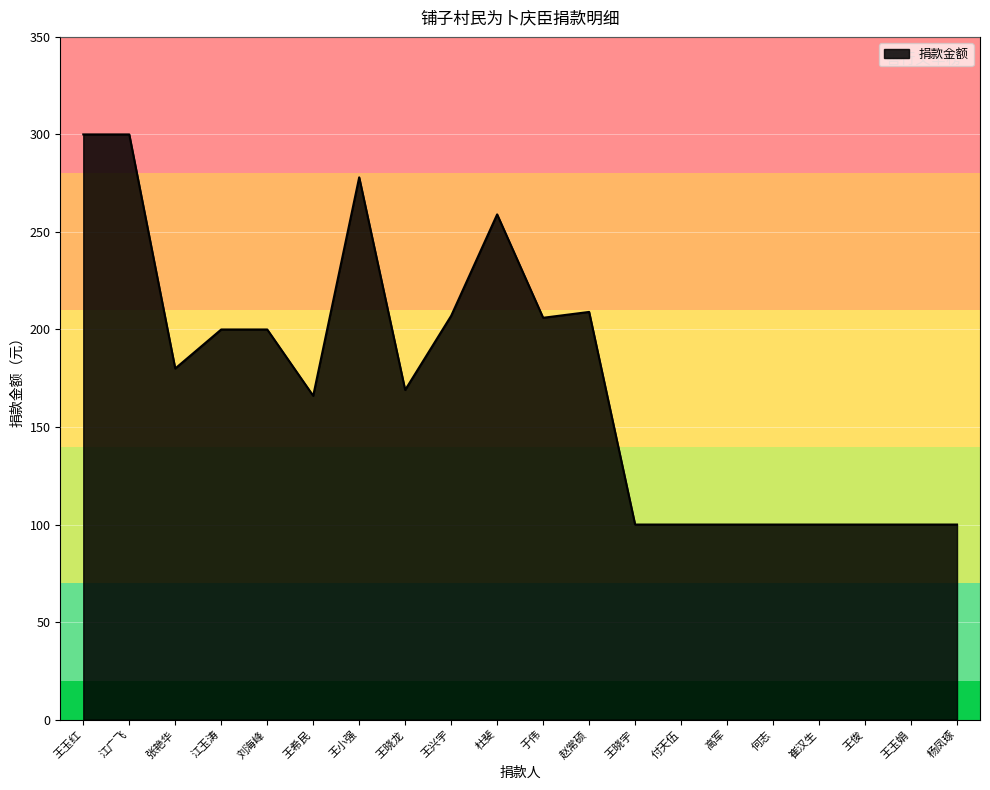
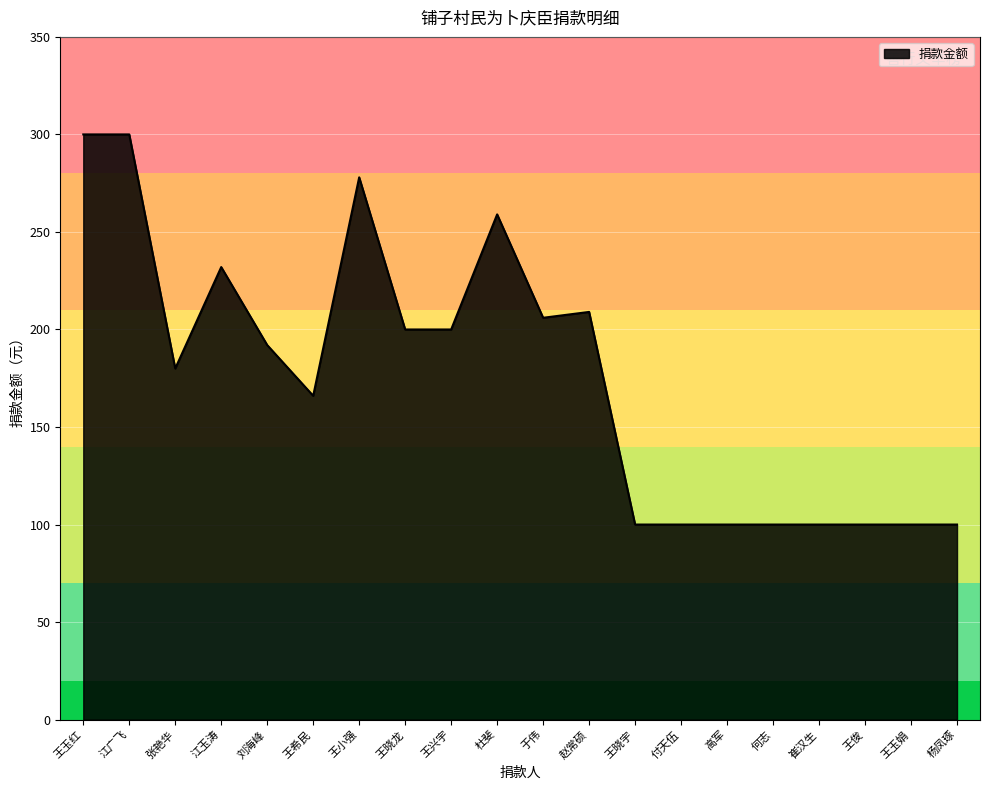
江玉涛: 200 -> 232
刘海峰: 200 -> 192
王晓龙: 169 -> 200
王兴宇: 207 -> 200
